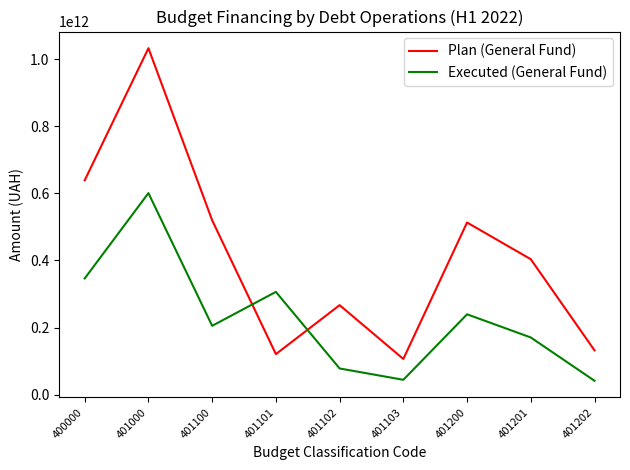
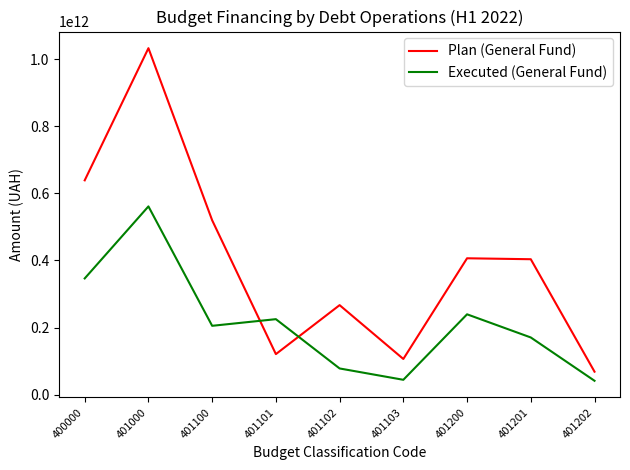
Executed (General Fund), 401000: 600000000000 -> 560000000000
Executed (General Fund), 401101: 310000000000 -> 230000000000
Plan (General Fund), 401200: 510000000000 -> 410000000000
Plan (General Fund), 401202: 130000000000 -> 70000000000
